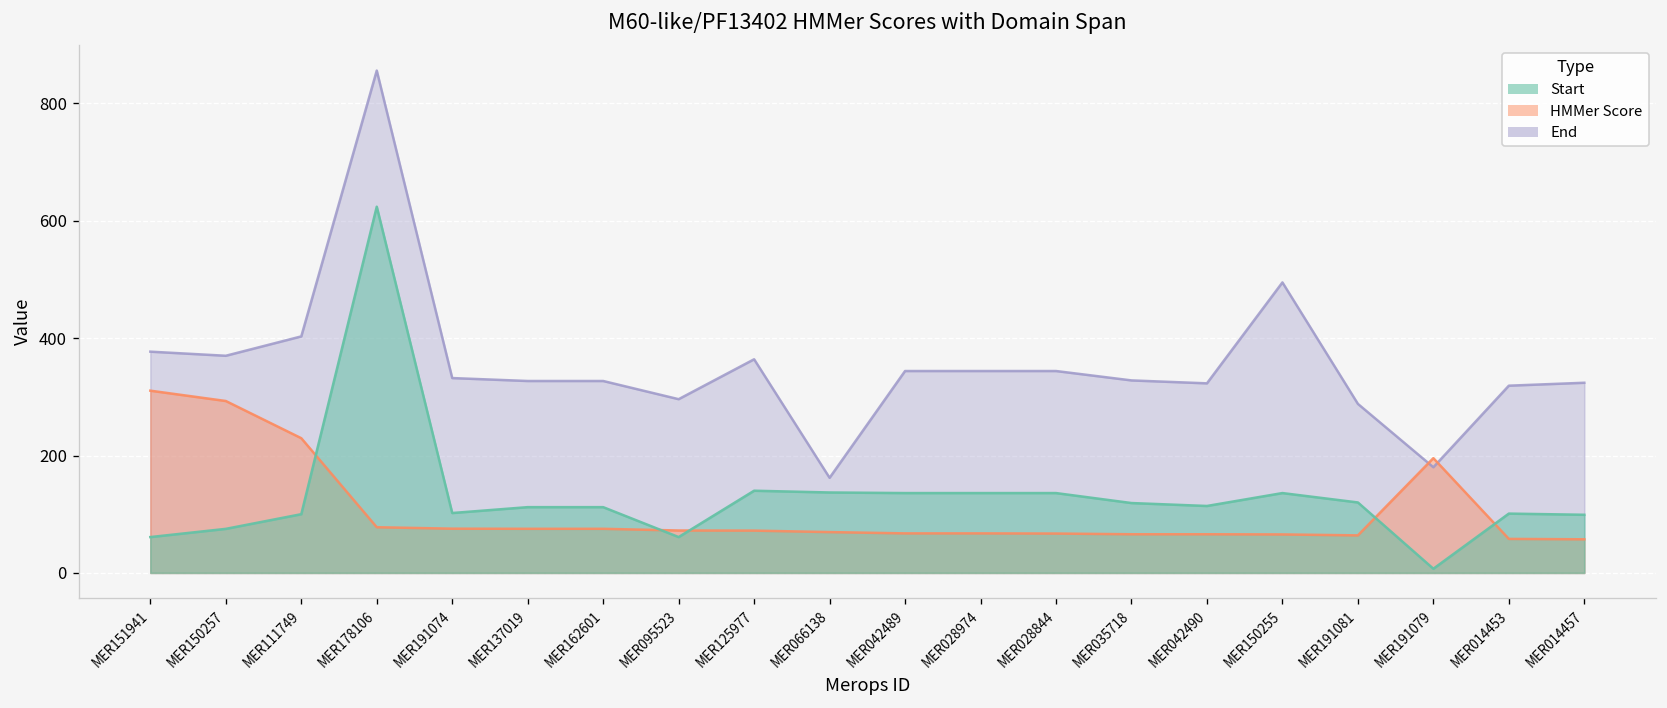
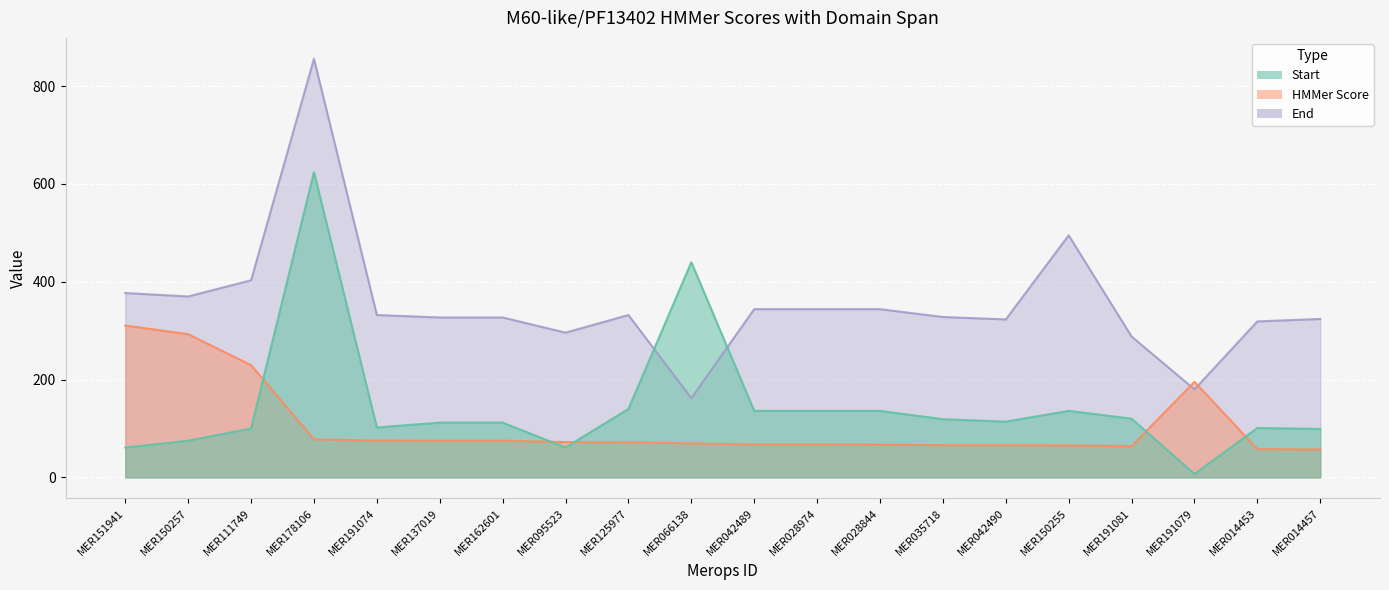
End, MER125977: 360 -> 330
Start, MER066138: 140 -> 440
